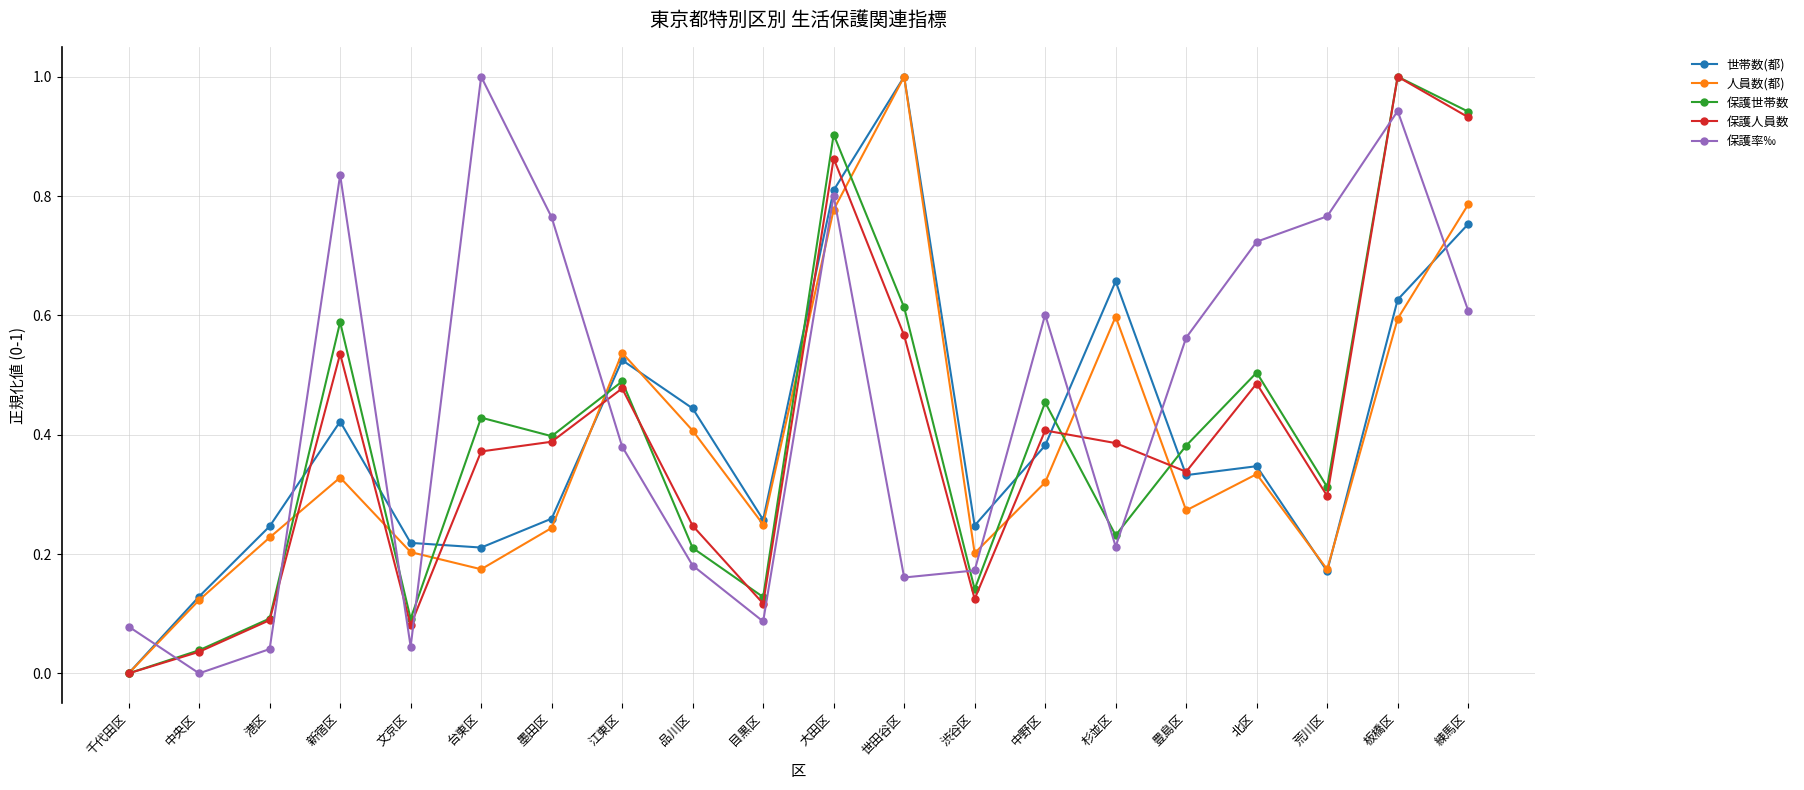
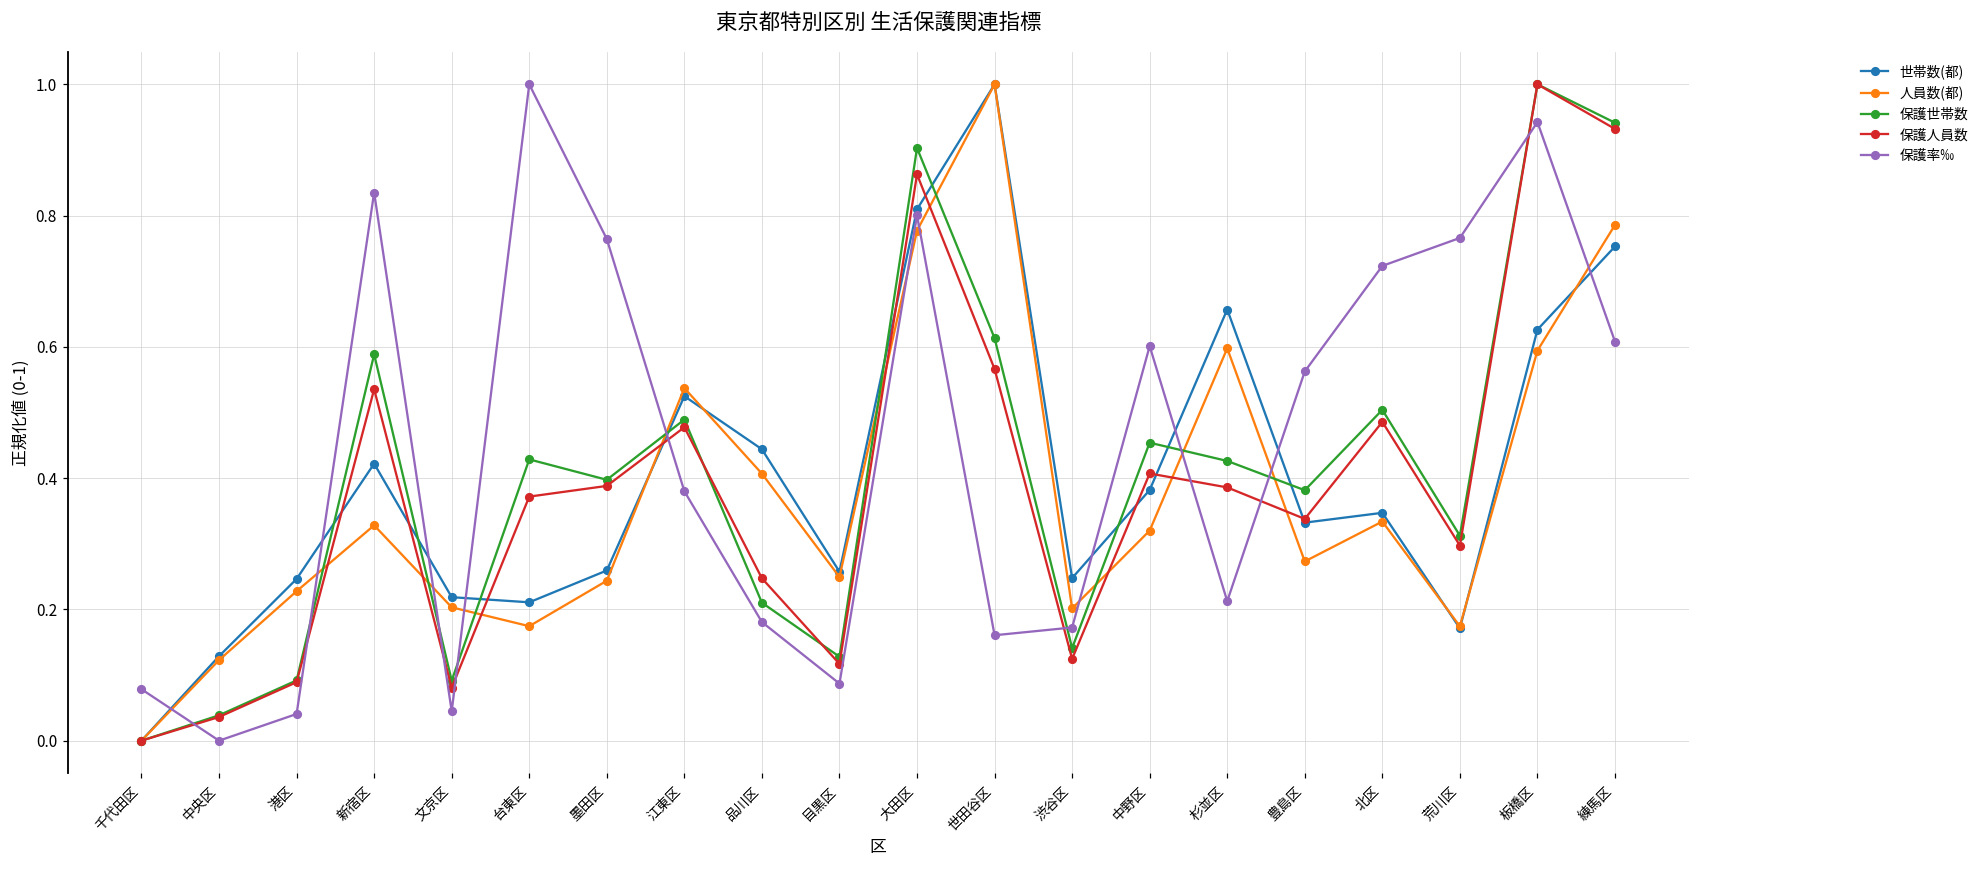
保護世帯数, 杉並区: 0.23 -> 0.43
